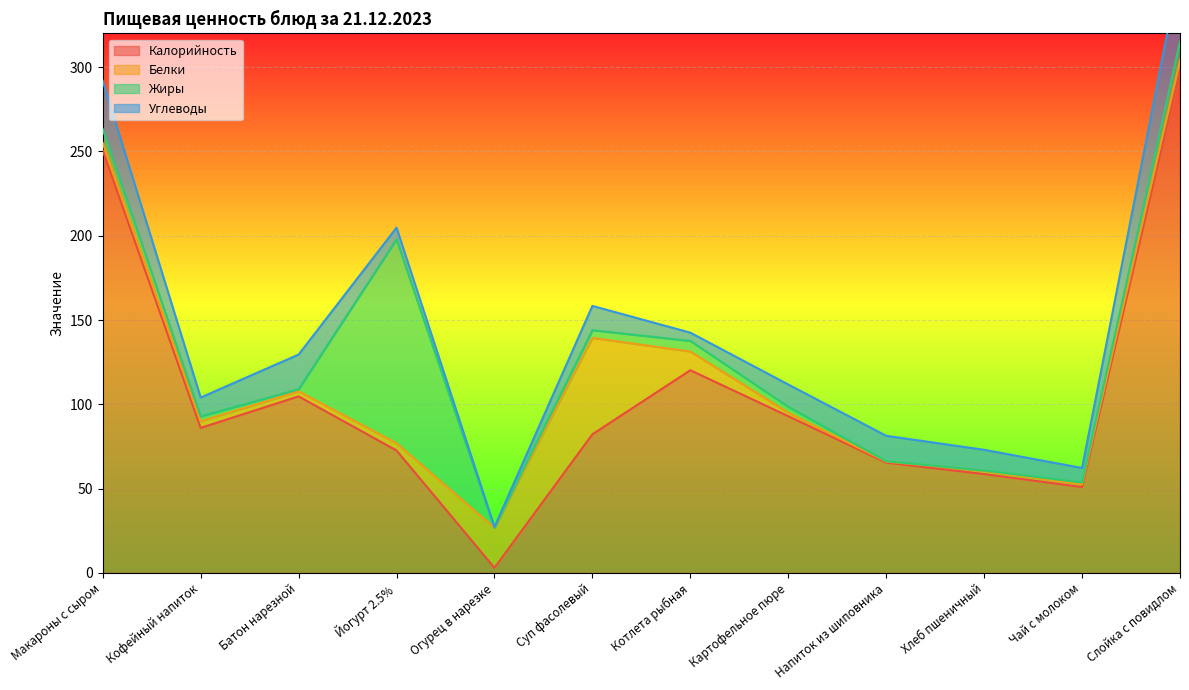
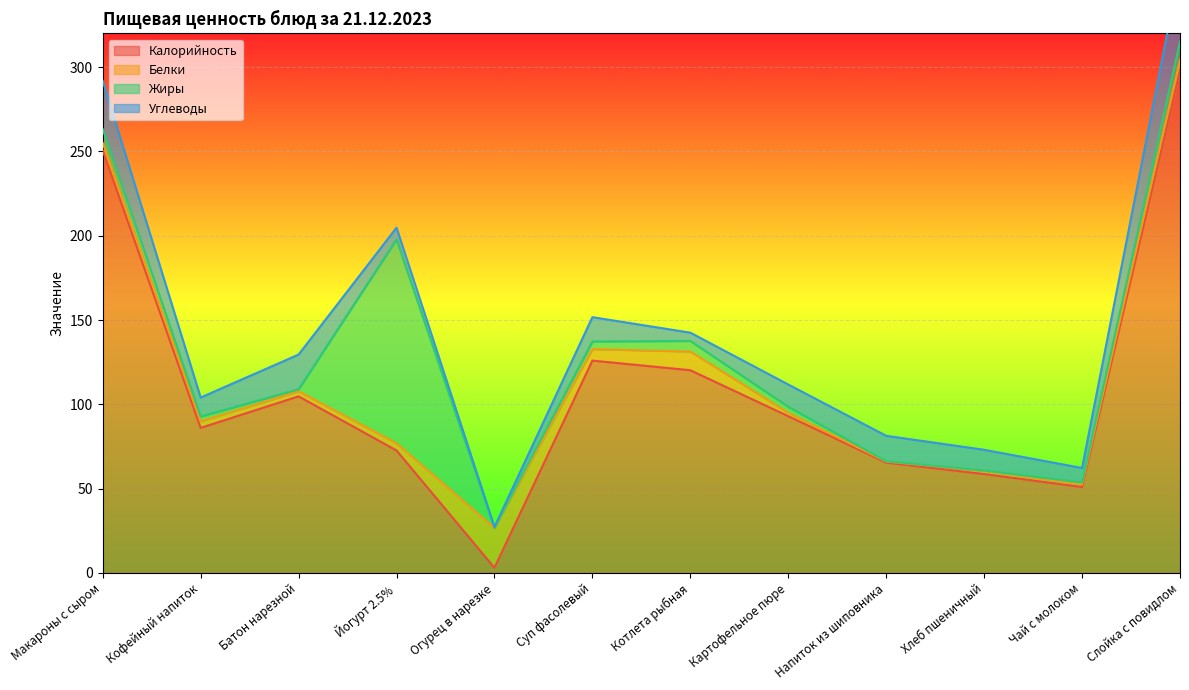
Калорийность, Суп фасолевый: 82 -> 126
Белки, Суп фасолевый: 57 -> 7
